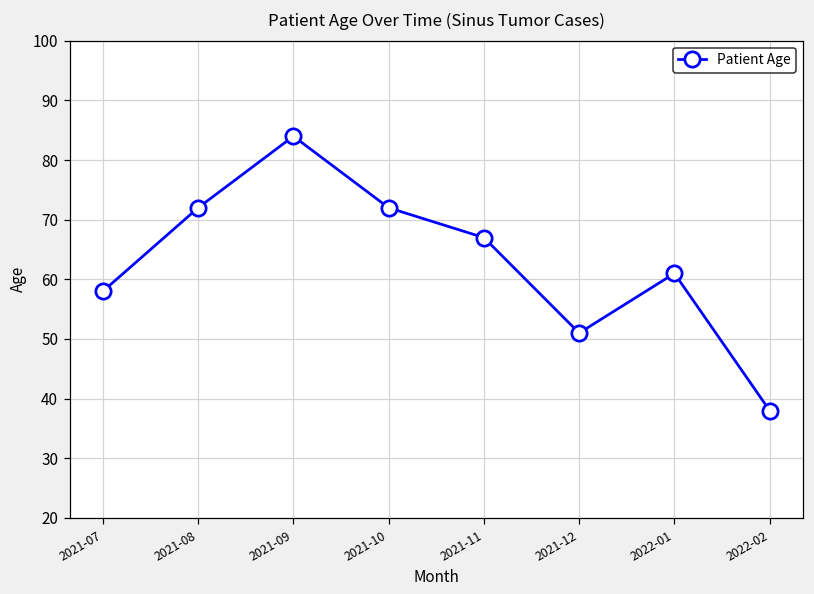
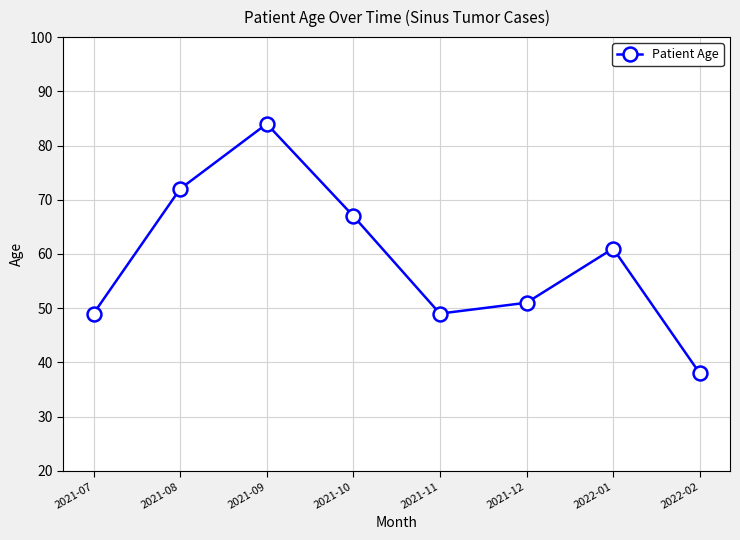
2021-07: 58 -> 49
2021-10: 72 -> 67
2021-11: 67 -> 49
